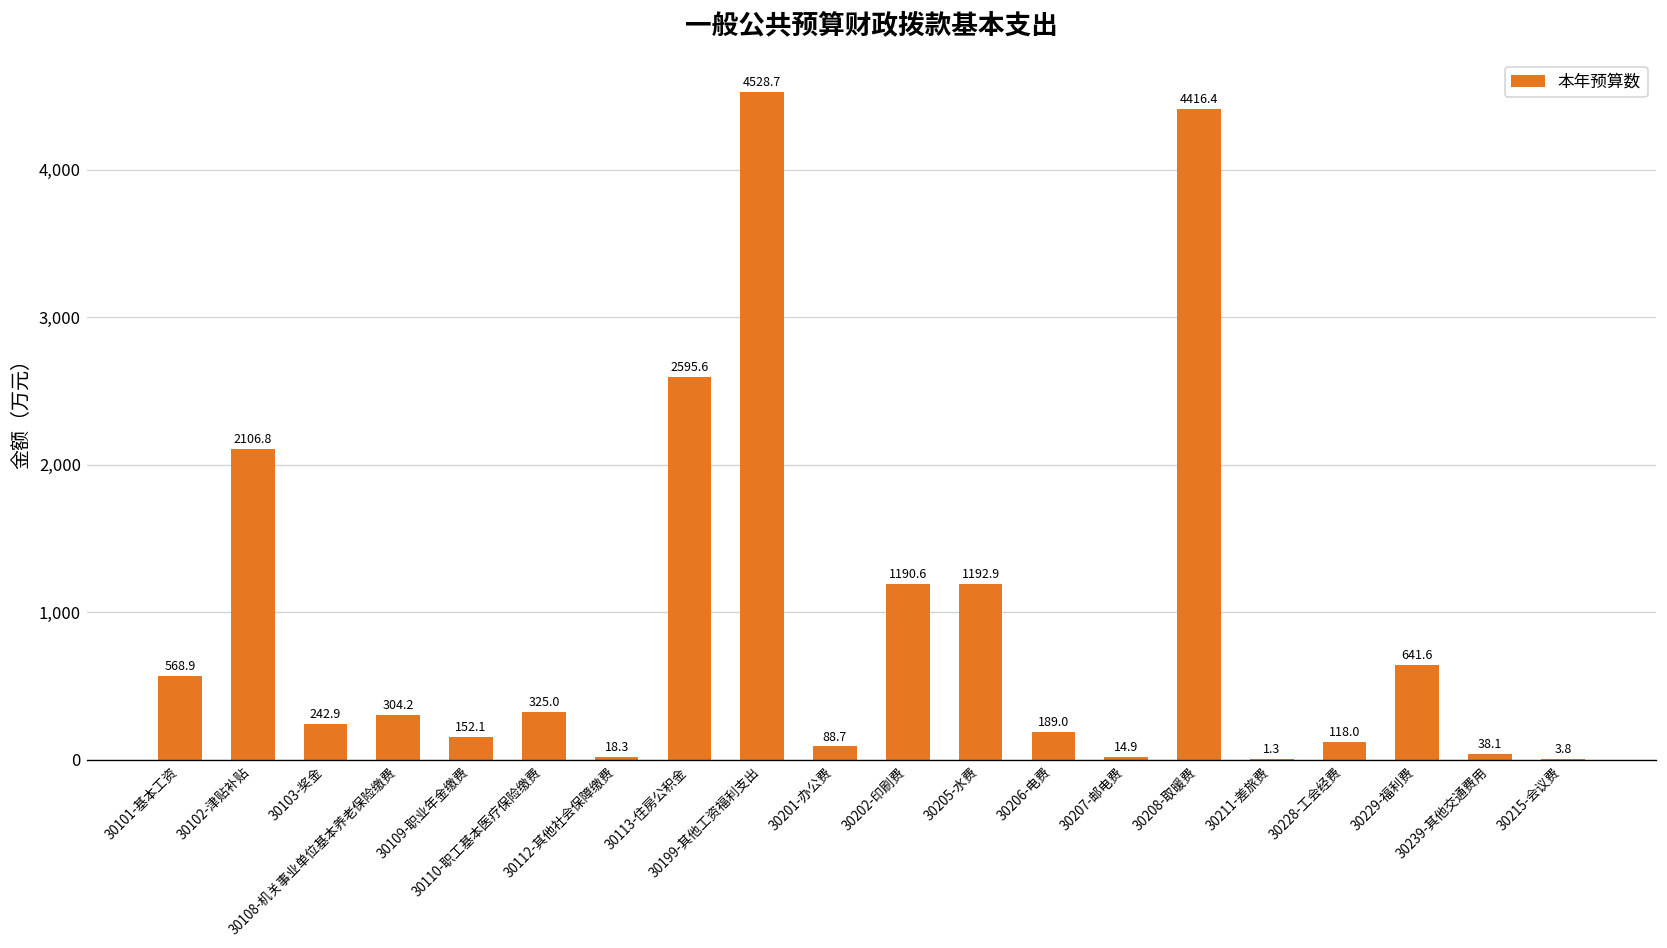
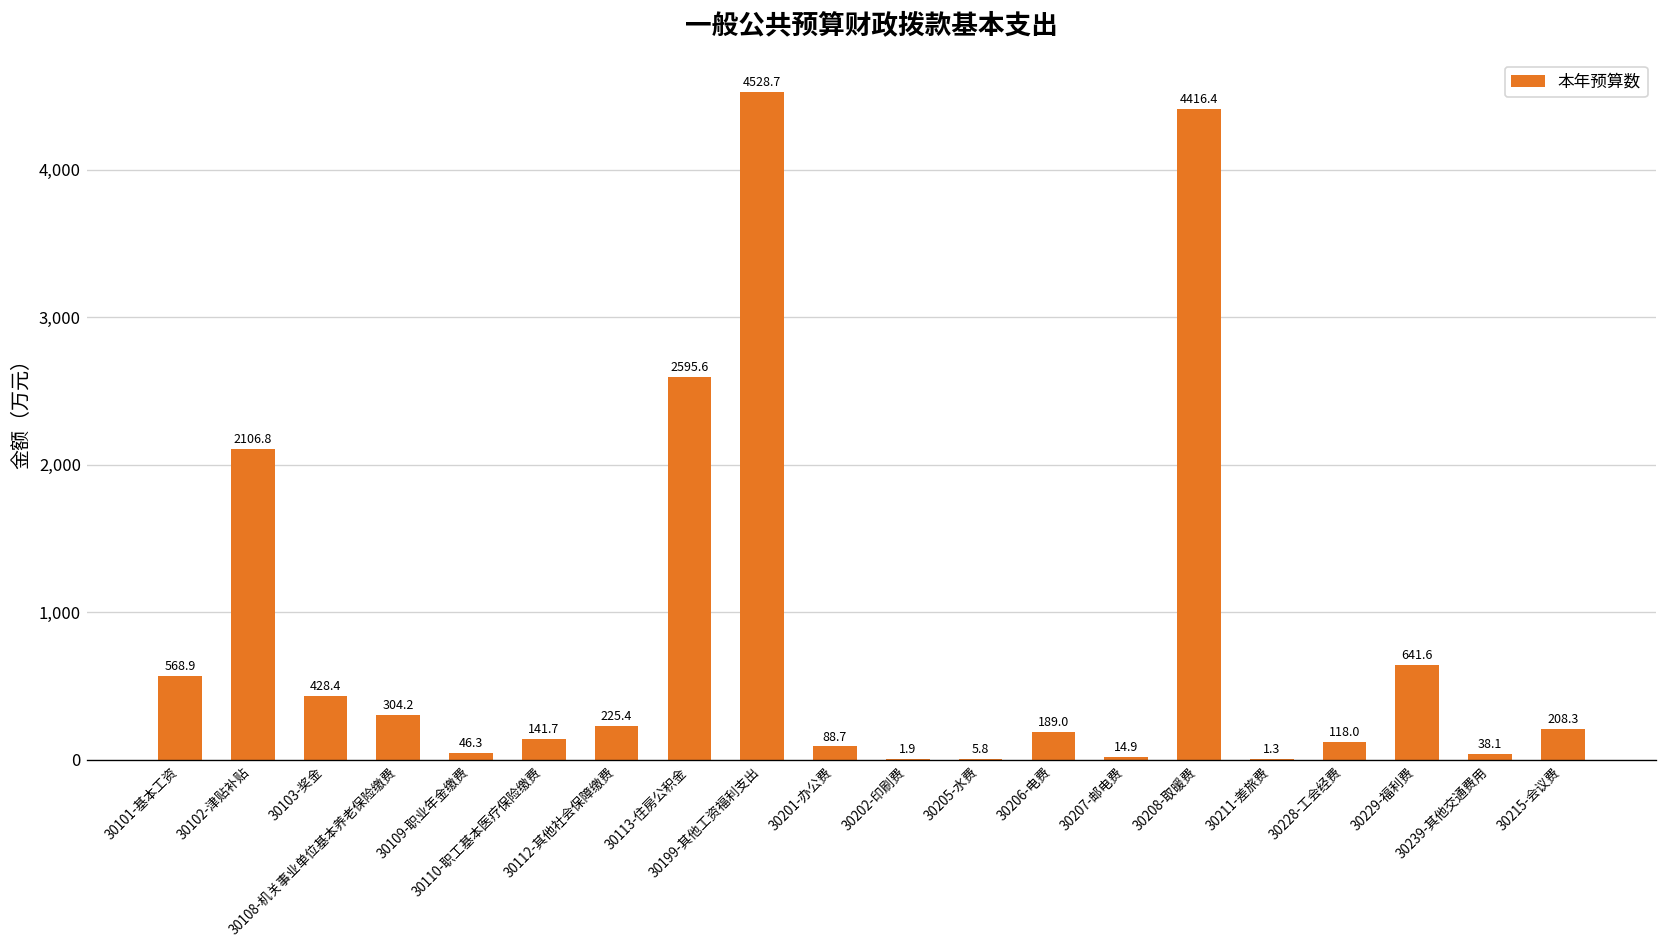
30103-奖金: 242.9 -> 428.4
30109-职业年金缴费: 152.1 -> 46.3
30110-职工基本医疗保险缴费: 325.0 -> 141.7
30112-其他社会保障缴费: 18.3 -> 225.4
30202-印刷费: 1190.6 -> 1.9
30205-水费: 1192.9 -> 5.8
30215-会议费: 3.8 -> 208.3
